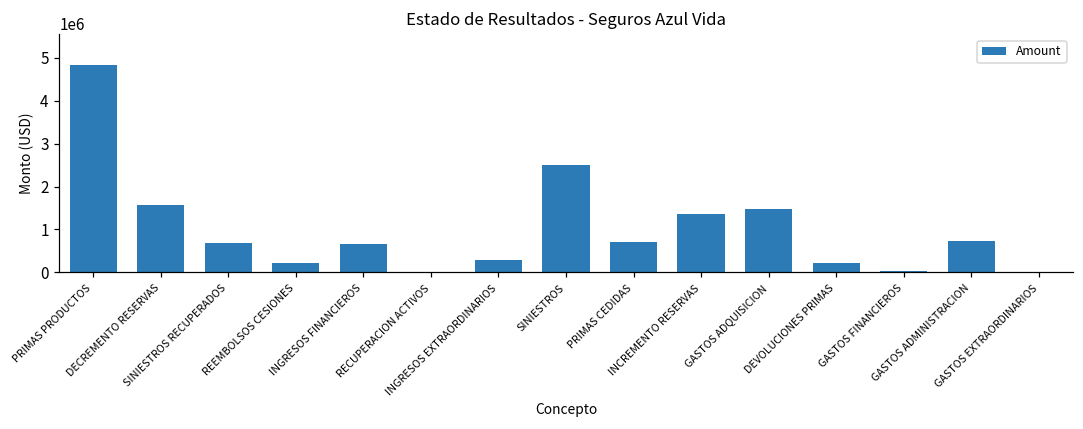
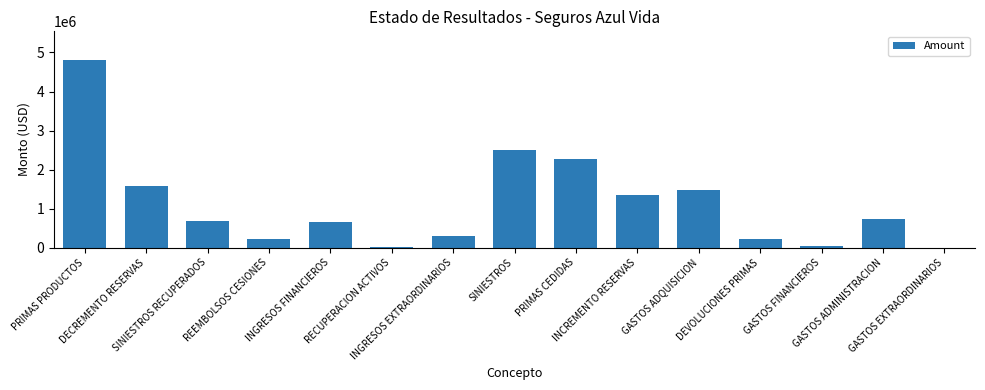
PRIMAS CEDIDAS: 700000 -> 2300000
